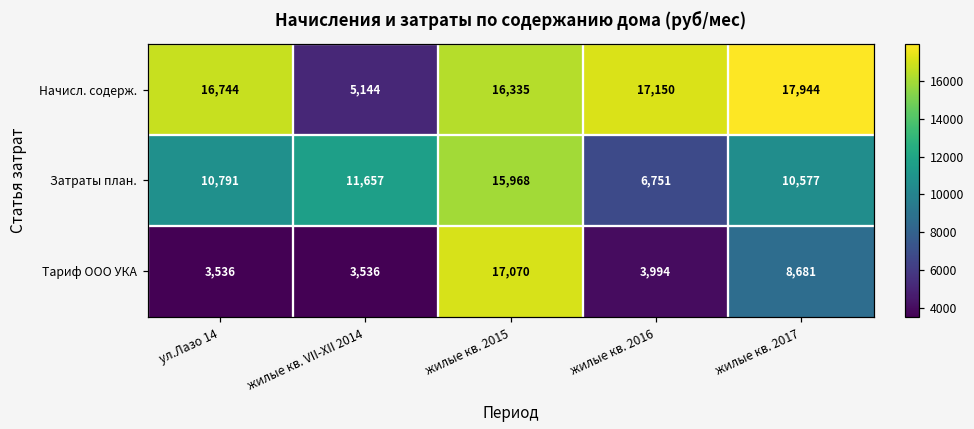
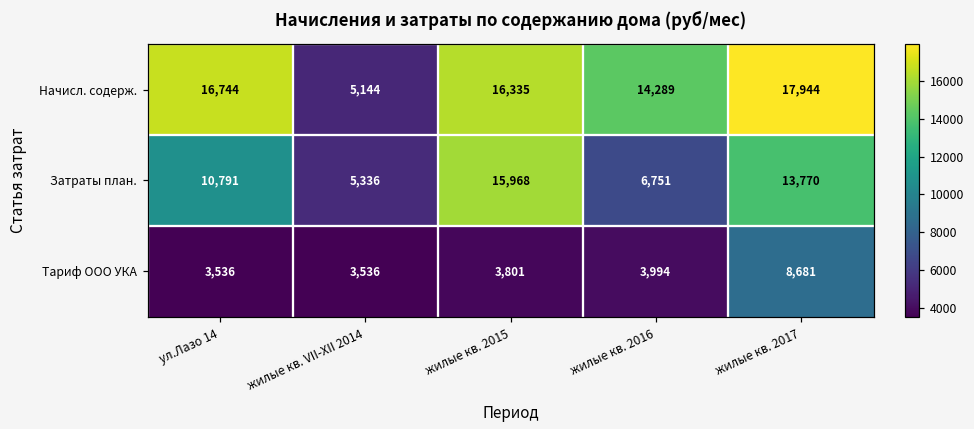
Начисл. содерж., жилые кв. 2016: 17,150 -> 14,289
Затраты план., жилые кв. VII-XII 2014: 11,657 -> 5,336
Затраты план., жилые кв. 2017: 10,577 -> 13,770
Тариф ООО УКА, жилые кв. 2015: 17,070 -> 3,801
